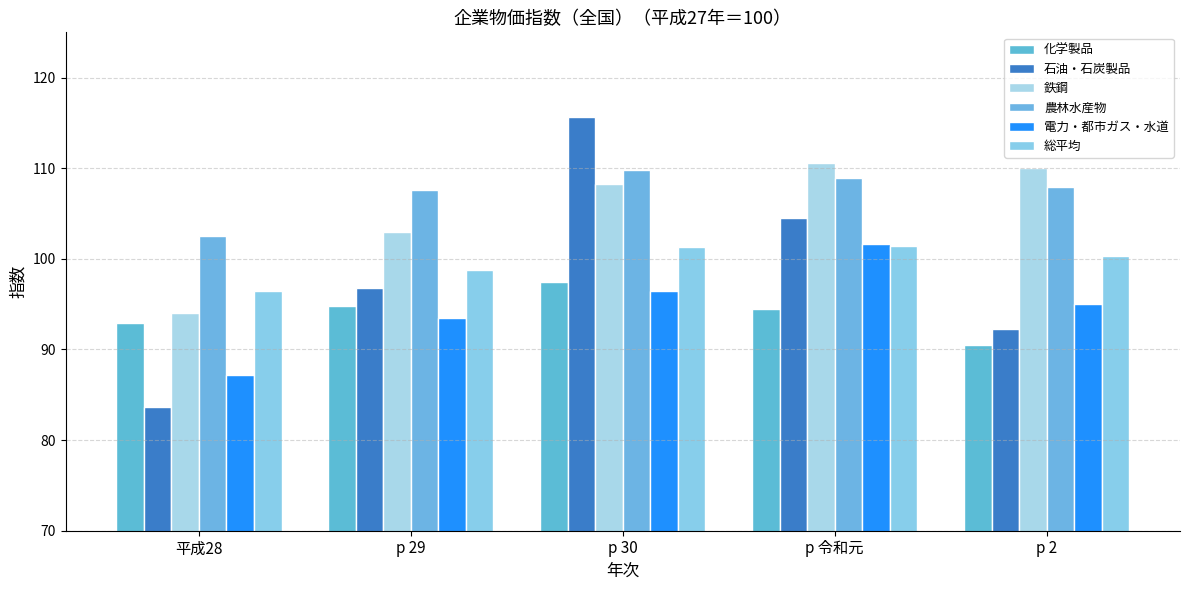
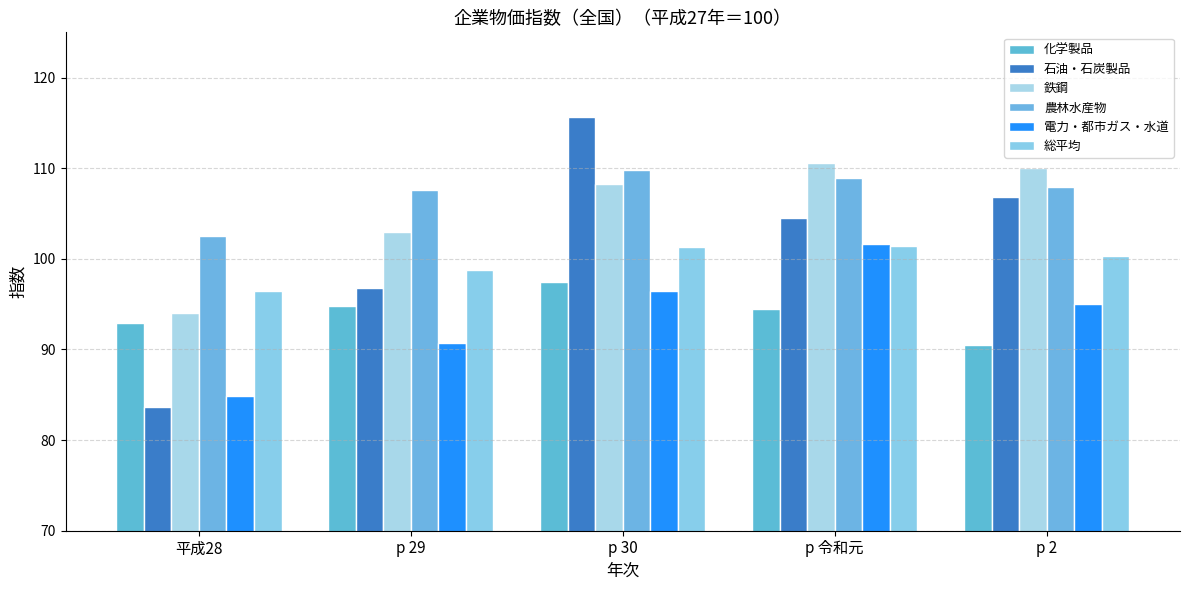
電力・都市ガス・水道, 平成28: 87 -> 85
電力・都市ガス・水道, p 29: 94 -> 91
石油・石炭製品, p 2: 92 -> 107
